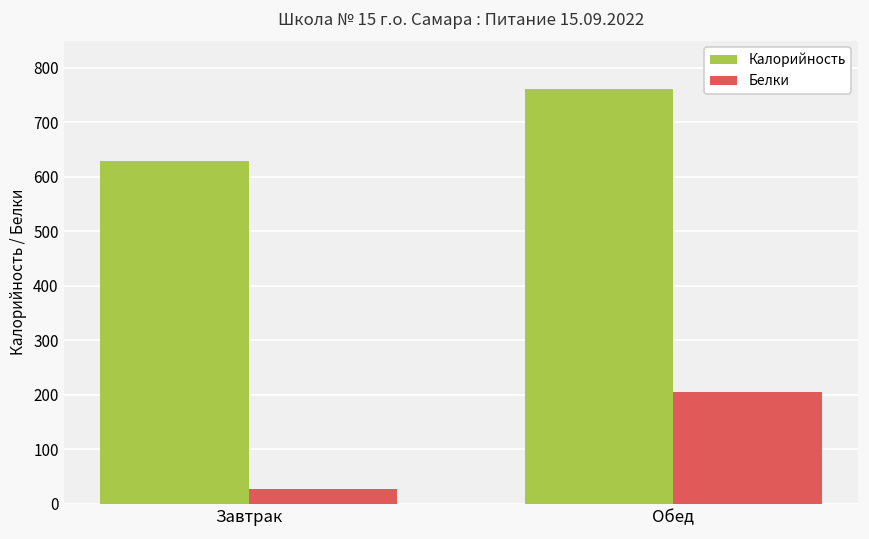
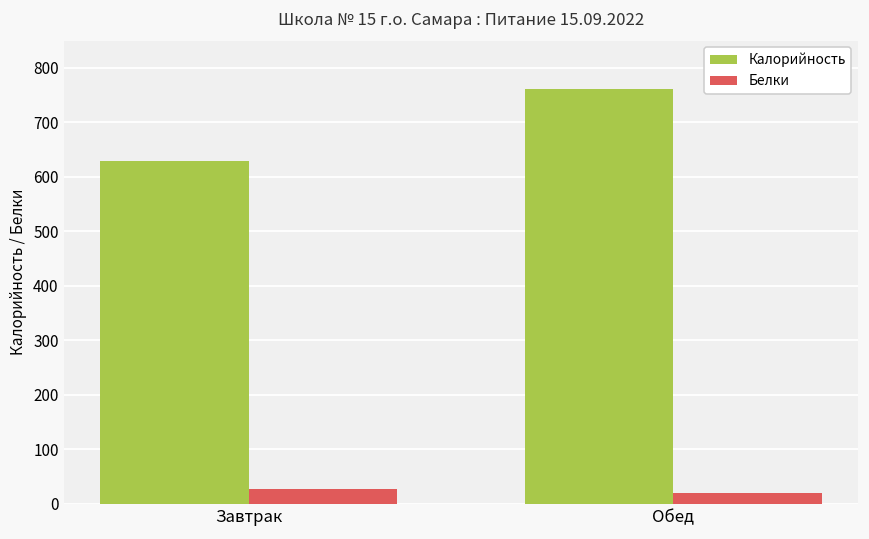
Белки, Обед: 200 -> 20
